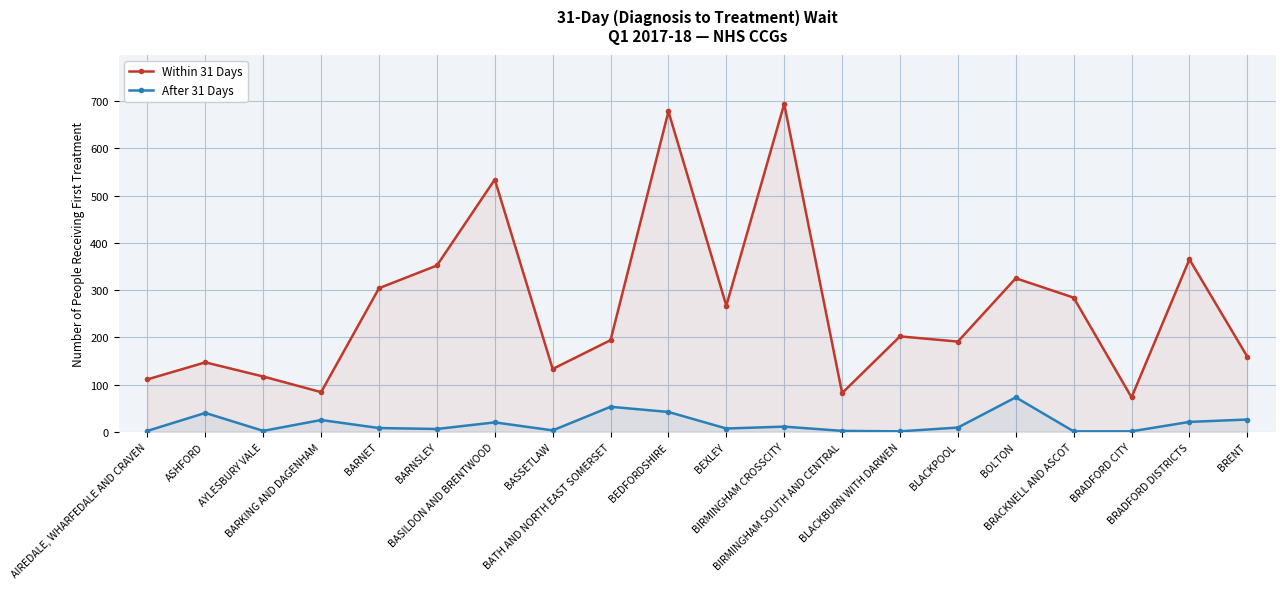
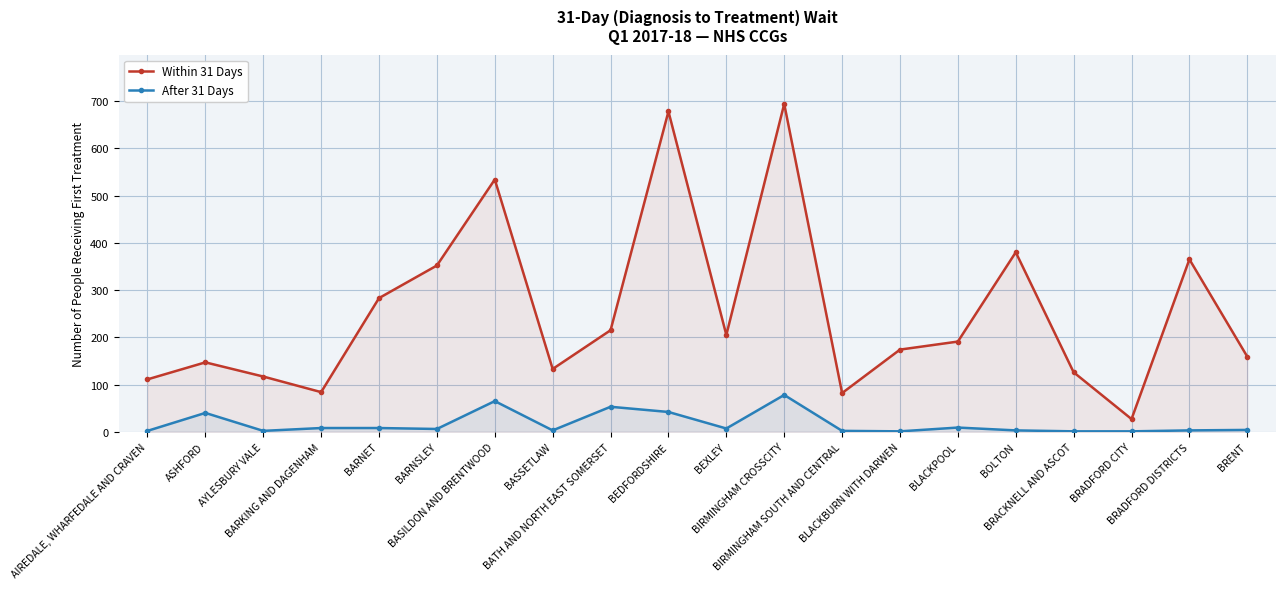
After 31 Days, BARKING AND DAGENHAM: 30 -> 10
Within 31 Days, BARNET: 300 -> 280
After 31 Days, BASILDON AND BRENTWOOD: 20 -> 70
Within 31 Days, BATH AND NORTH EAST SOMERSET: 190 -> 220
Within 31 Days, BEXLEY: 270 -> 210
After 31 Days, BIRMINGHAM CROSSCITY: 10 -> 80
Within 31 Days, BLACKBURN WITH DARWEN: 200 -> 170
Within 31 Days, BOLTON: 330 -> 380
After 31 Days, BOLTON: 70 -> 0
Within 31 Days, BRACKNELL AND ASCOT: 280 -> 130
Within 31 Days, BRADFORD CITY: 70 -> 30
After 31 Days, BRADFORD DISTRICTS: 20 -> 0
After 31 Days, BRENT: 30 -> 0
